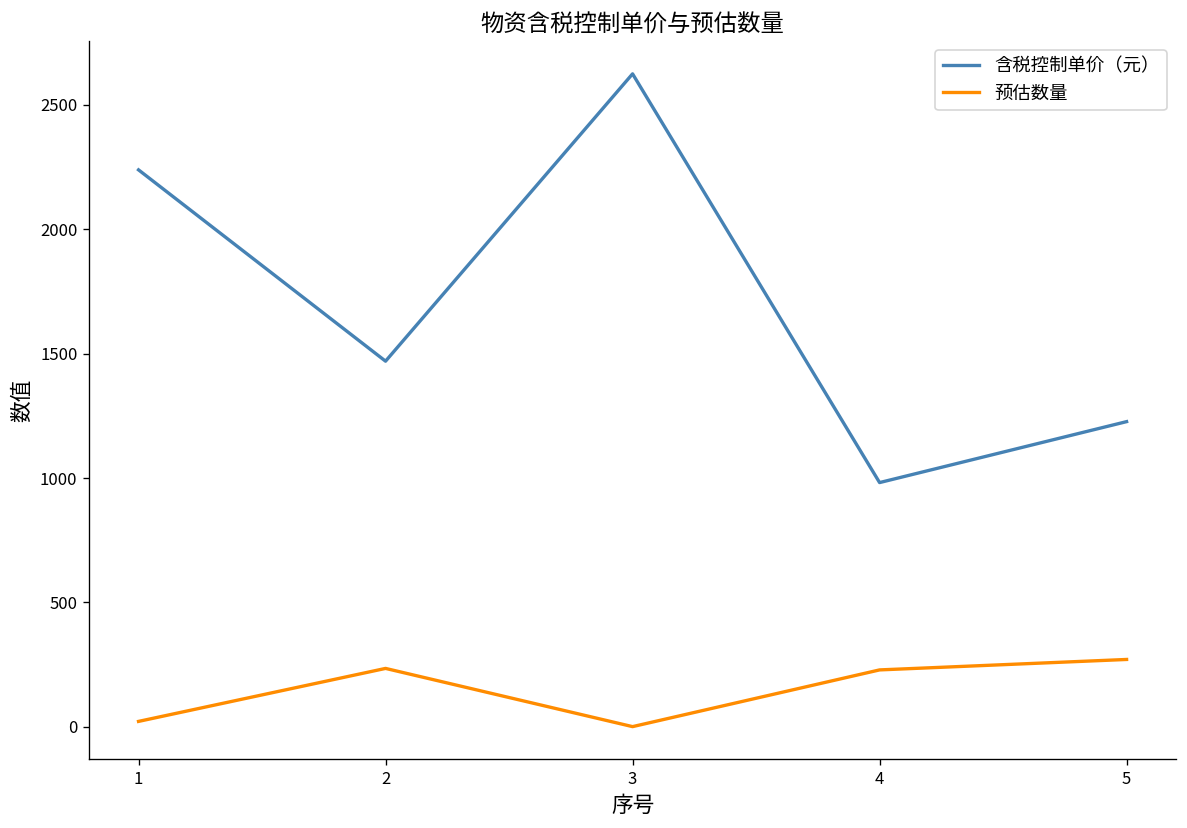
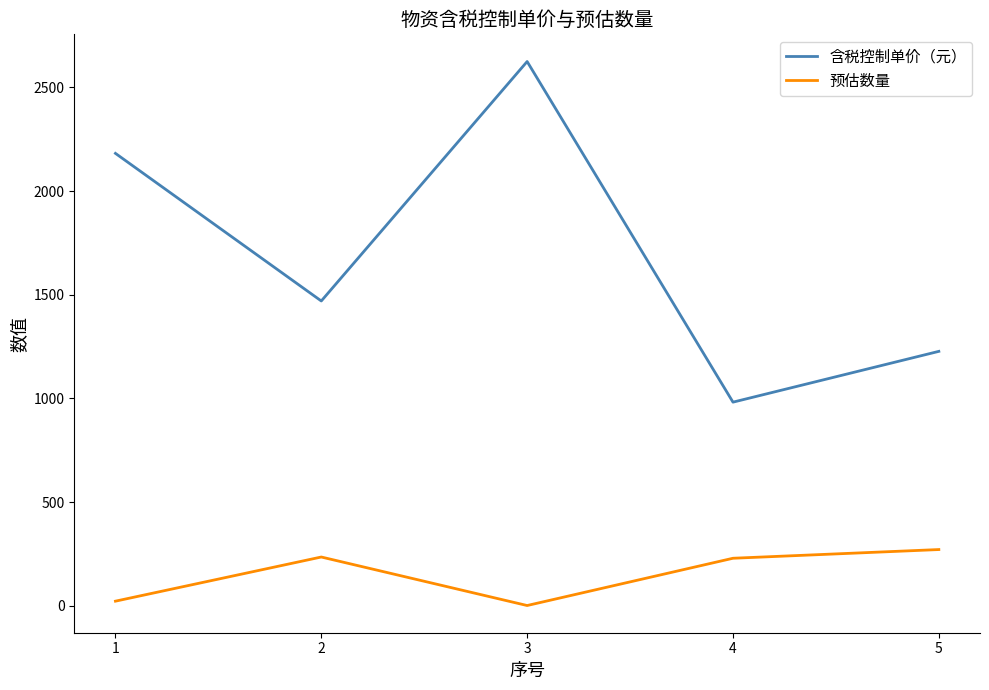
含税控制单价（元）, 1: 2240 -> 2180
